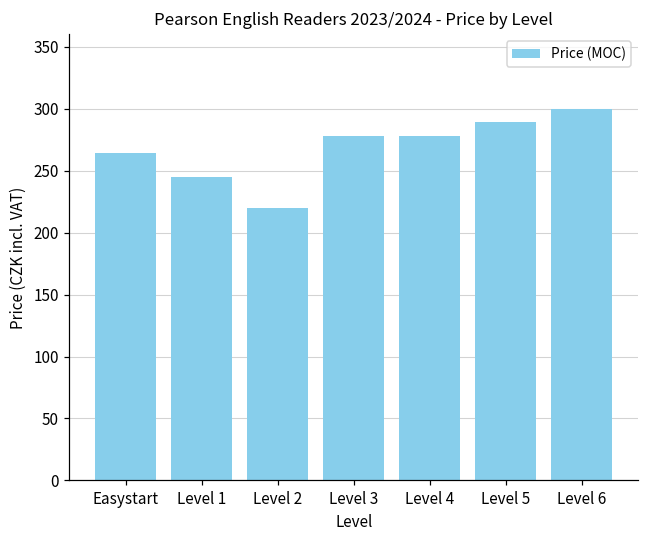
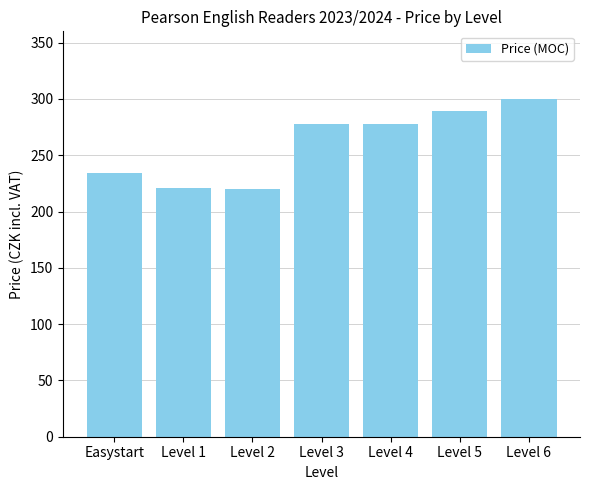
Easystart: 264 -> 234
Level 1: 245 -> 221
